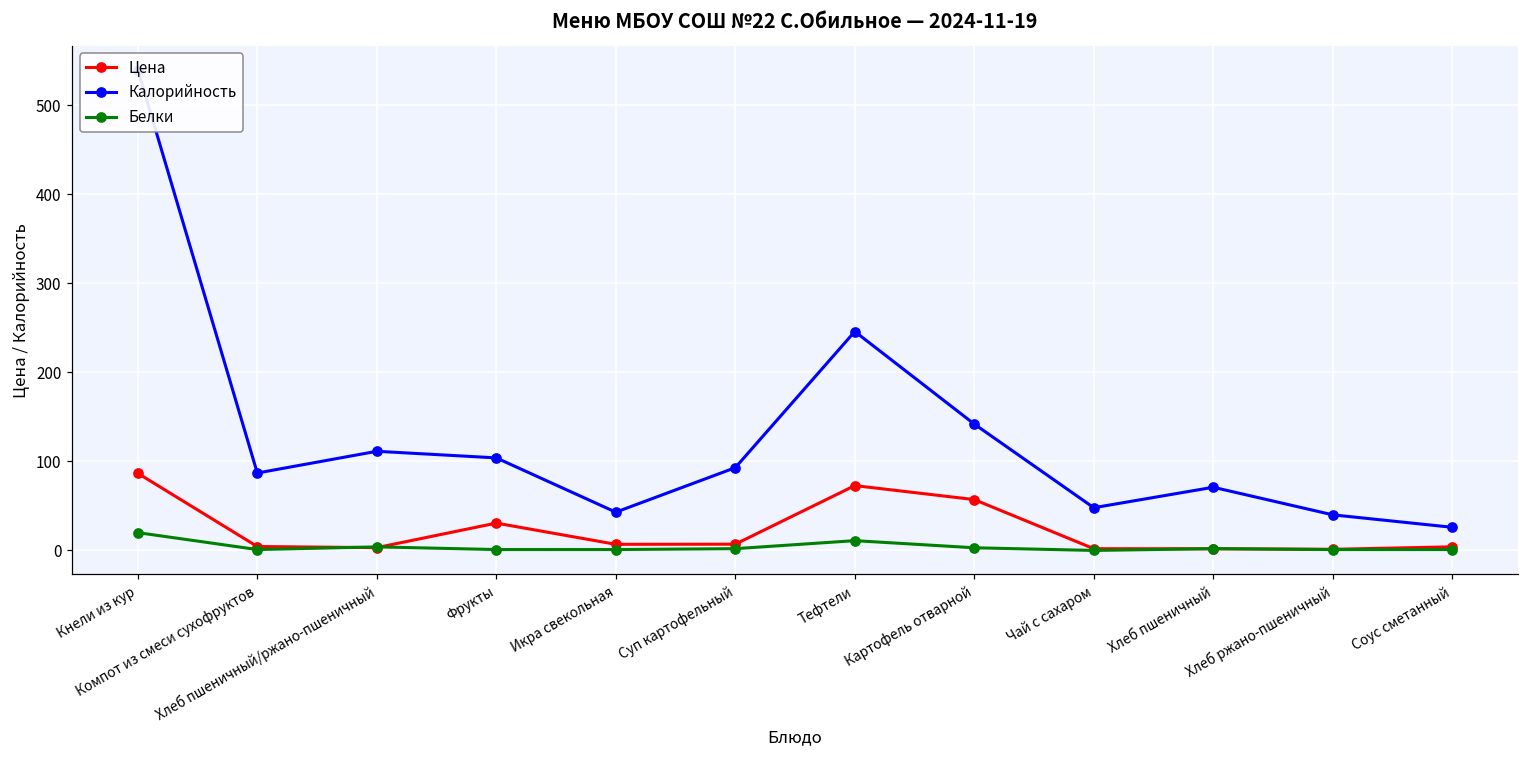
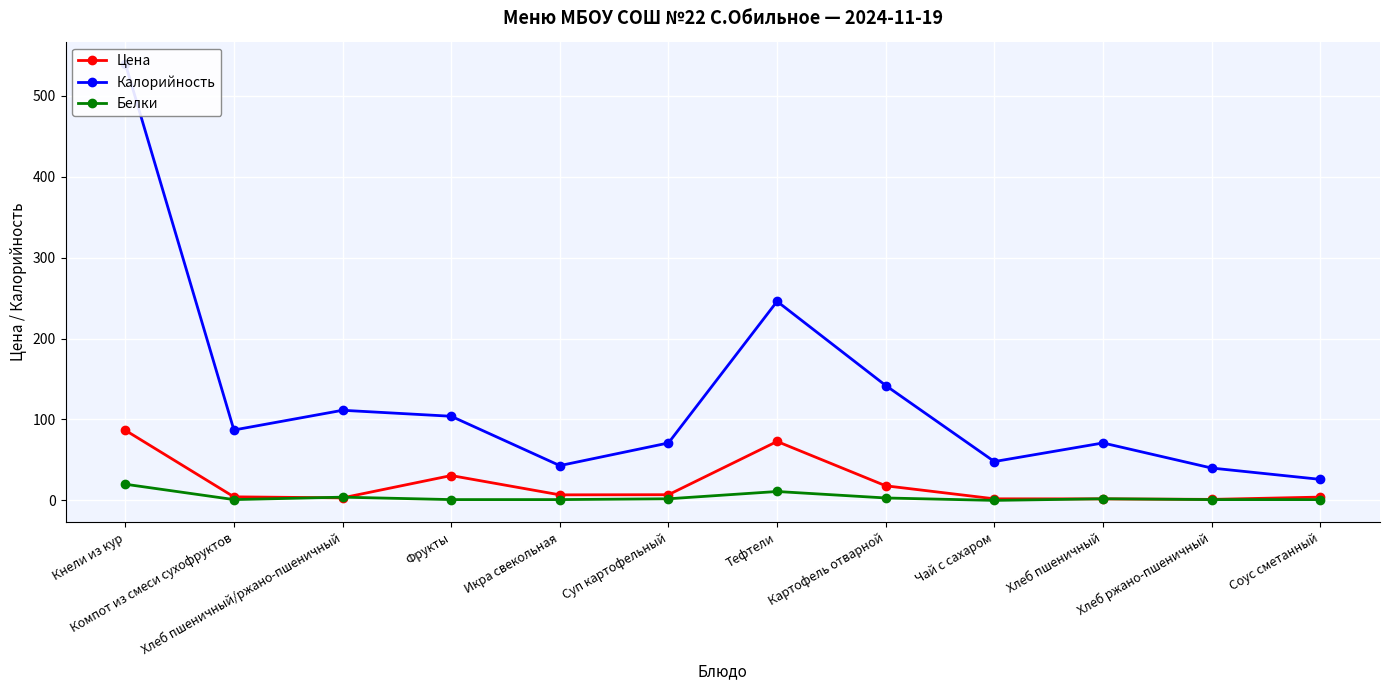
Калорийность, Суп картофельный: 90 -> 70
Цена, Картофель отварной: 60 -> 20
